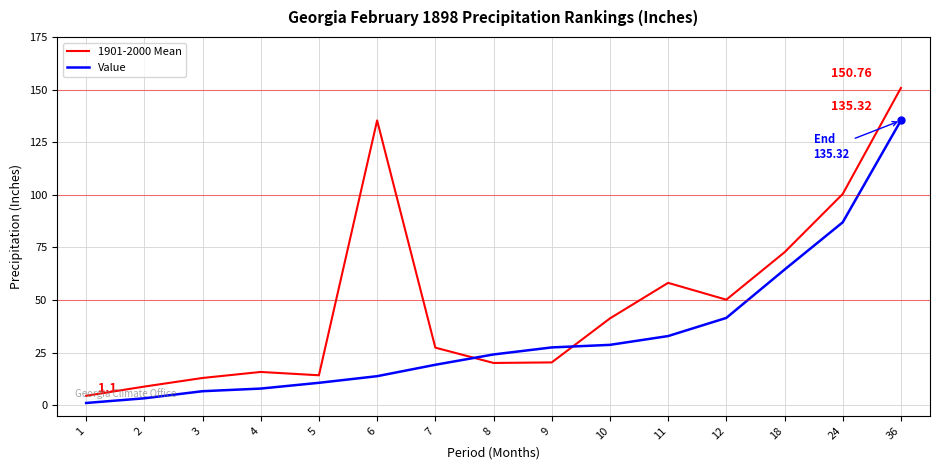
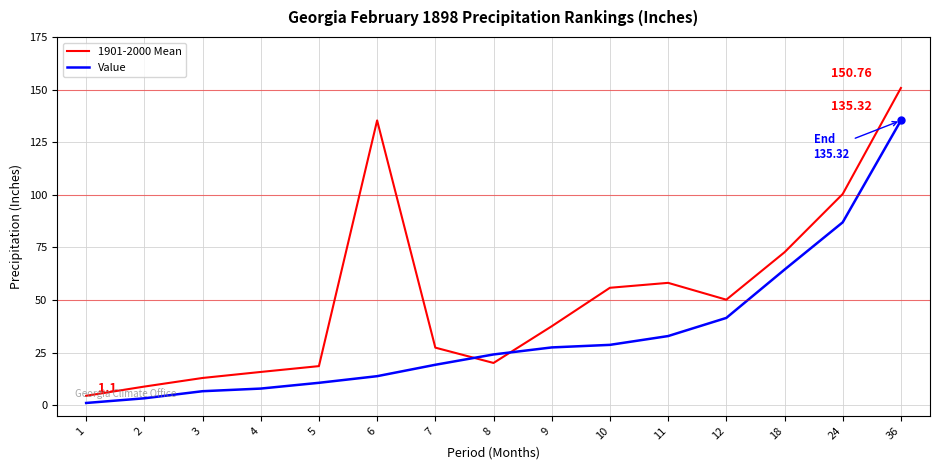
1901-2000 Mean, 5: 14 -> 19
1901-2000 Mean, 9: 20 -> 38
1901-2000 Mean, 10: 41 -> 56
